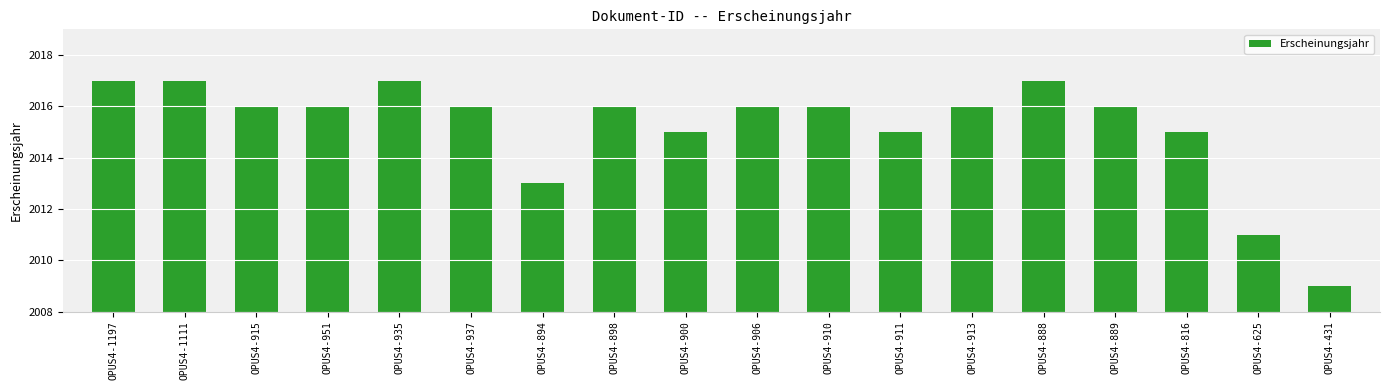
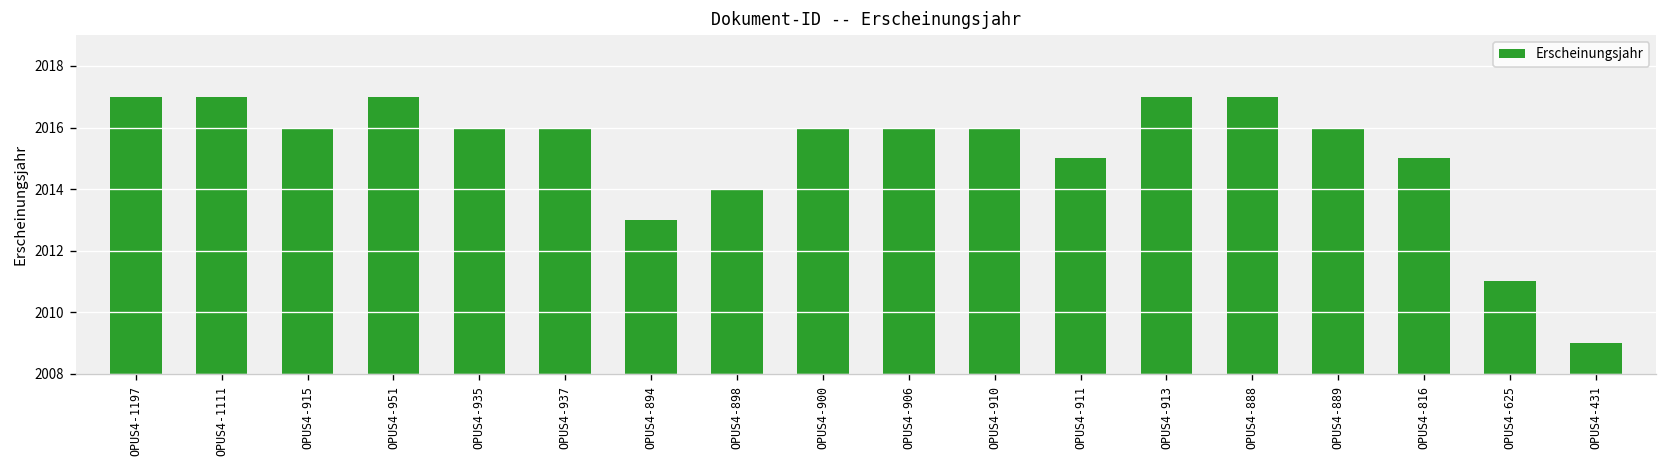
OPUS4-951: 2016 -> 2017
OPUS4-935: 2017 -> 2016
OPUS4-898: 2016 -> 2014
OPUS4-900: 2015 -> 2016
OPUS4-913: 2016 -> 2017
